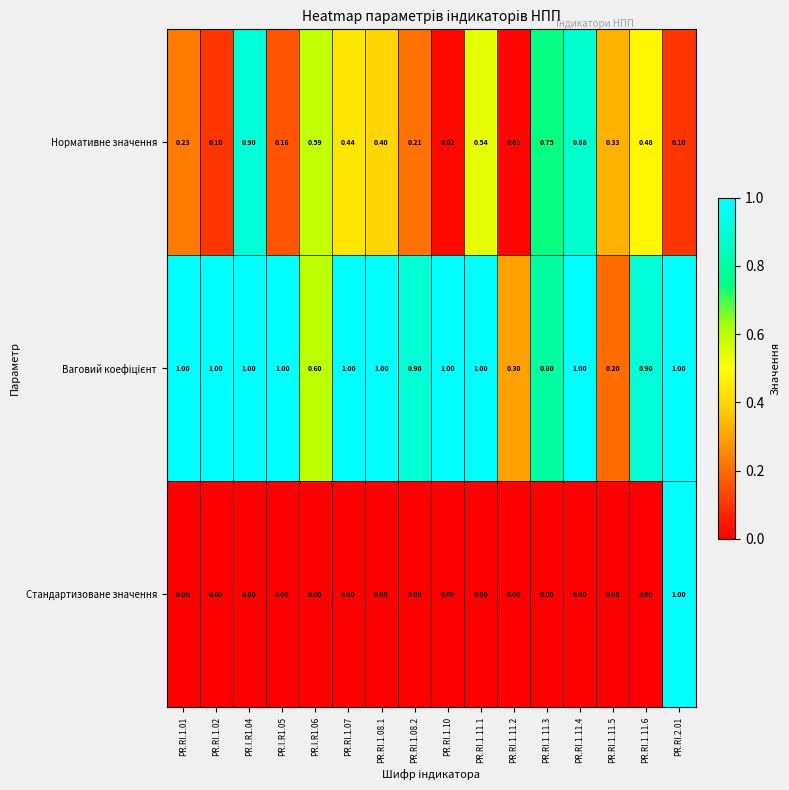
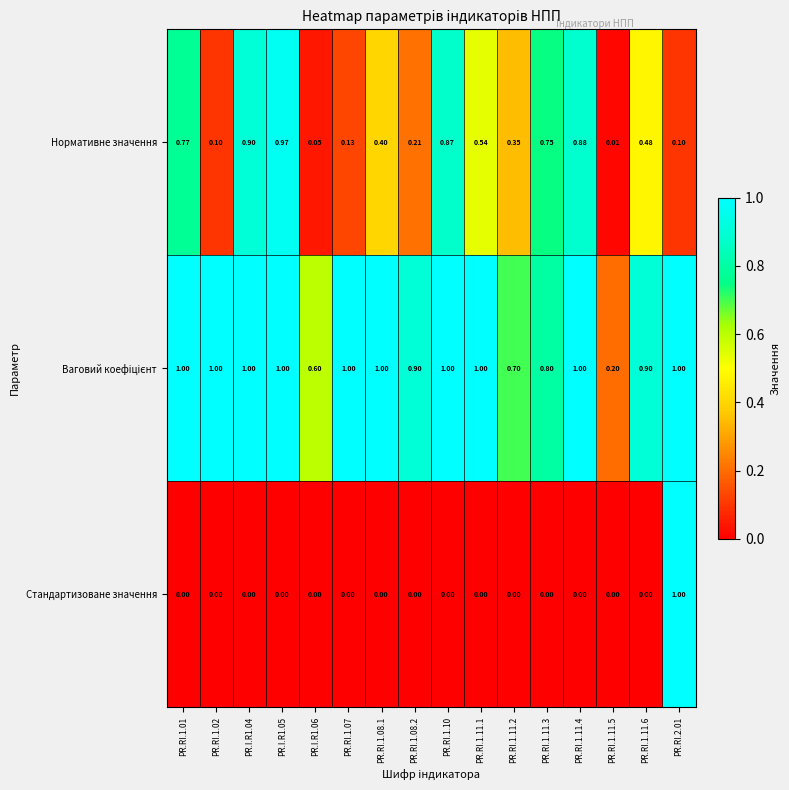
Нормативне значення, PR.RI.1.01: 0.23 -> 0.77
Нормативне значення, PR.I.R1.05: 0.16 -> 0.97
Нормативне значення, PR.I.R1.06: 0.59 -> 0.05
Нормативне значення, PR.RI.1.07: 0.44 -> 0.13
Нормативне значення, PR.RI.1.10: 0.02 -> 0.87
Нормативне значення, PR.RI.1.11.2: 0.01 -> 0.35
Нормативне значення, PR.RI.1.11.5: 0.33 -> 0.01
Ваговий коефіцієнт, PR.RI.1.11.2: 0.30 -> 0.70
